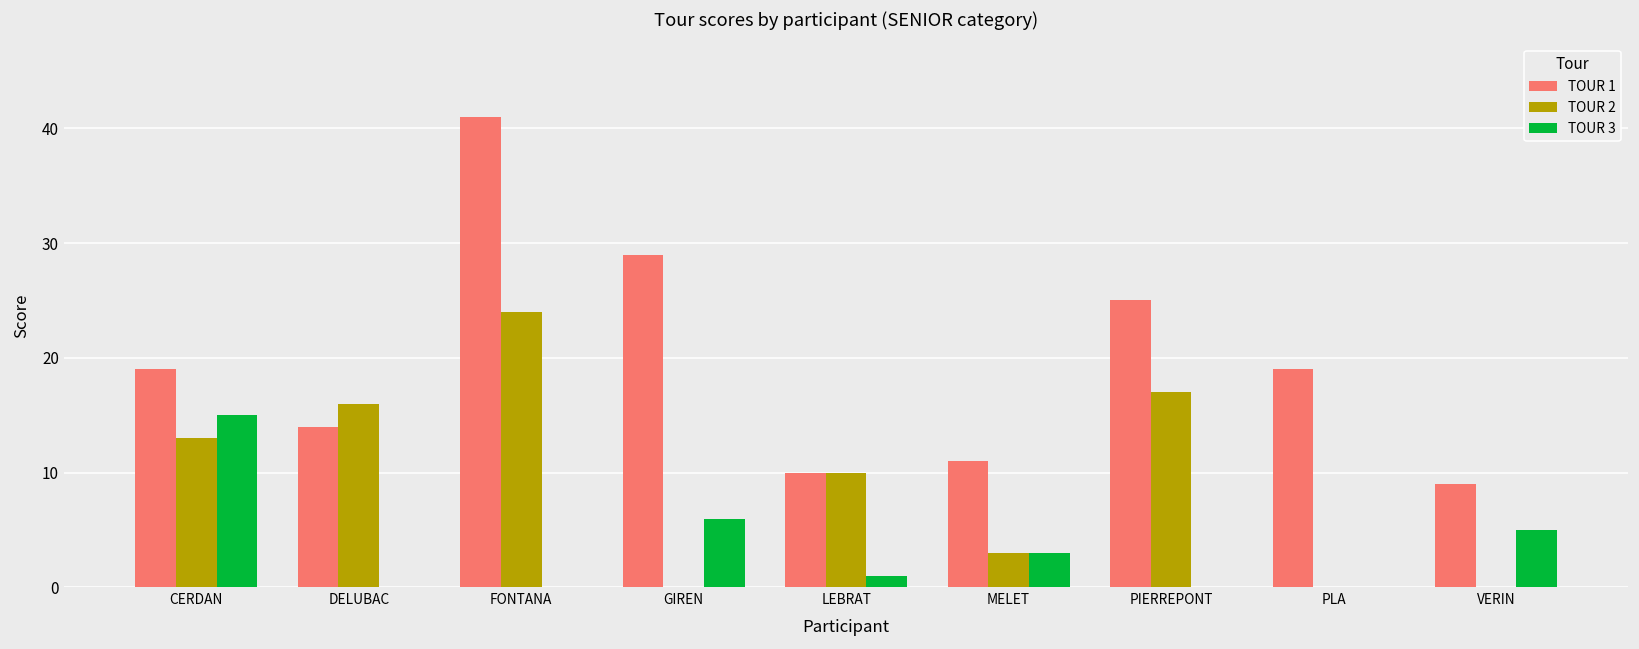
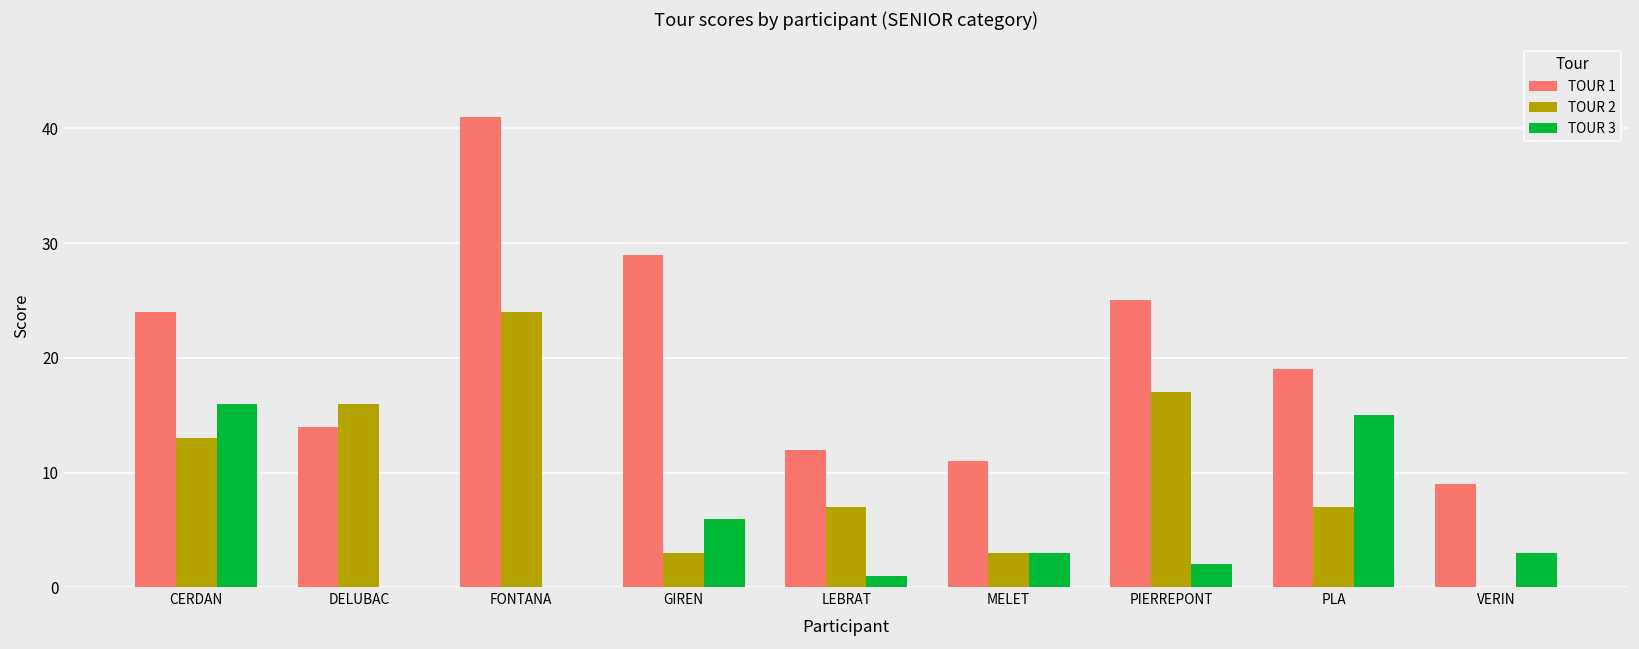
TOUR 1, CERDAN: 19 -> 24
TOUR 3, CERDAN: 15 -> 16
TOUR 2, GIREN: 0 -> 3
TOUR 1, LEBRAT: 10 -> 12
TOUR 2, LEBRAT: 10 -> 7
TOUR 3, PIERREPONT: 0 -> 2
TOUR 2, PLA: 0 -> 7
TOUR 3, PLA: 0 -> 15
TOUR 3, VERIN: 5 -> 3
